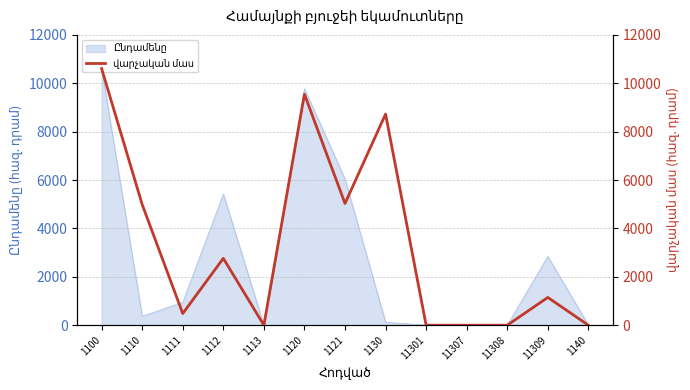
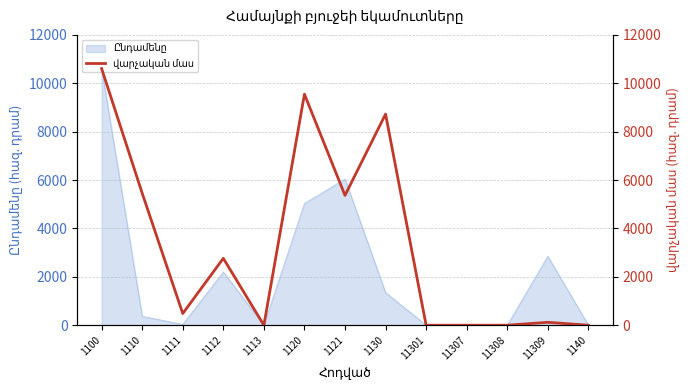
Ընդամենը, 1111: 900 -> 0
Ընդամենը, 1112: 5400 -> 2200
Ընդամենը, 1120: 9800 -> 5000
Ընդամենը, 1130: 100 -> 1300
վարչական մաս, 1110: 5000 -> 5500
վարչական մաս, 1121: 5000 -> 5400
վարչական մաս, 11309: 1100 -> 100
